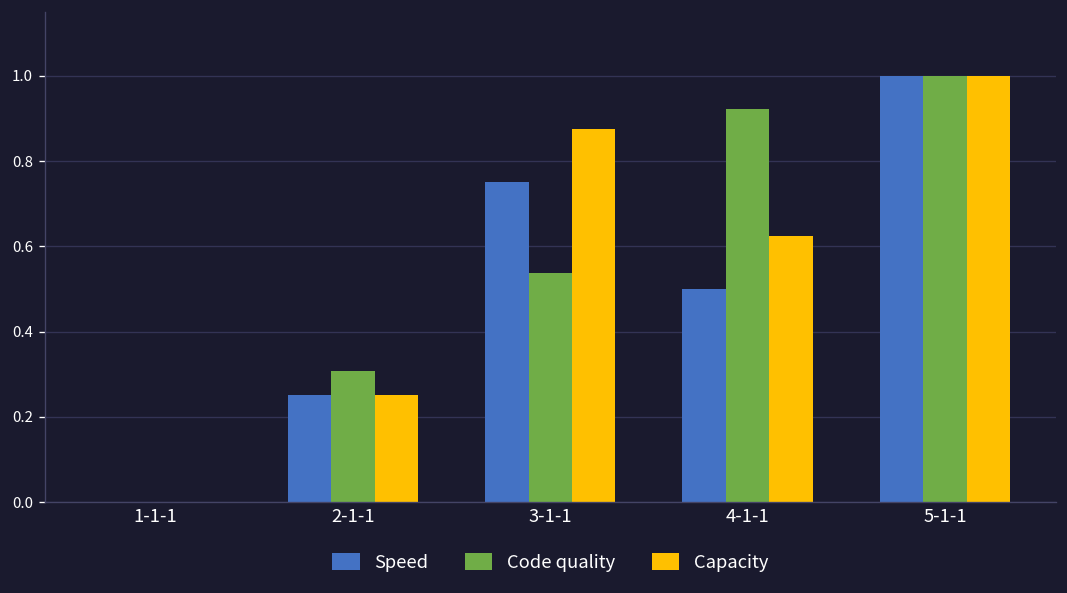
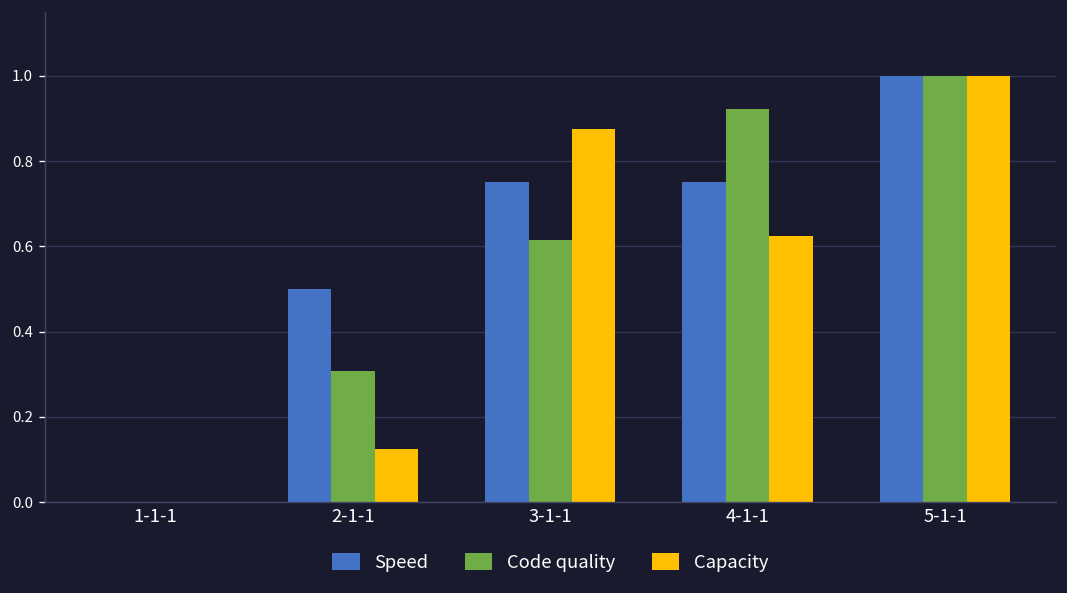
Speed, 2-1-1: 0.25 -> 0.50
Capacity, 2-1-1: 0.25 -> 0.13
Code quality, 3-1-1: 0.54 -> 0.62
Speed, 4-1-1: 0.50 -> 0.75
